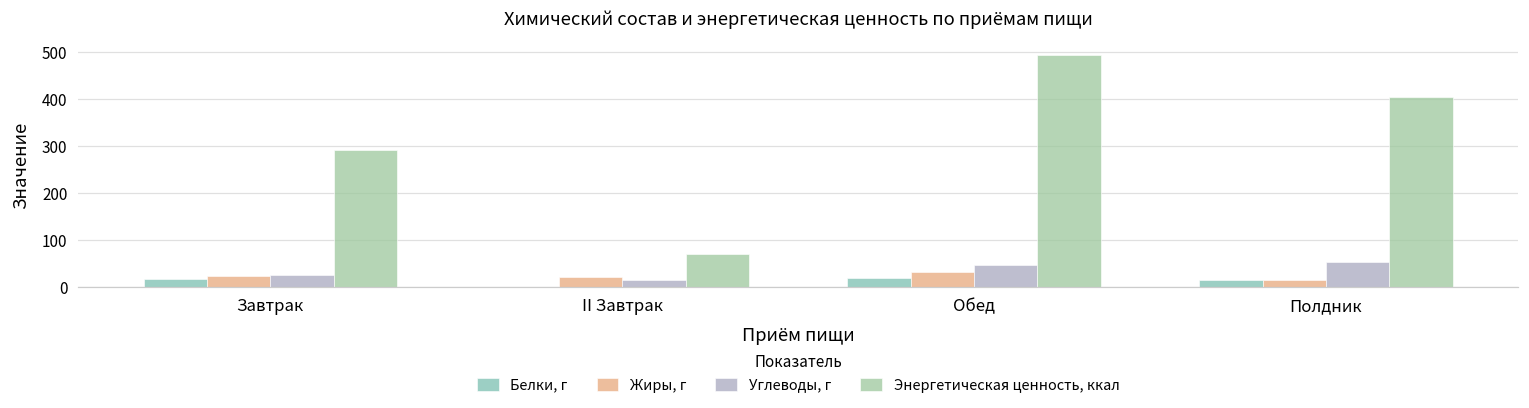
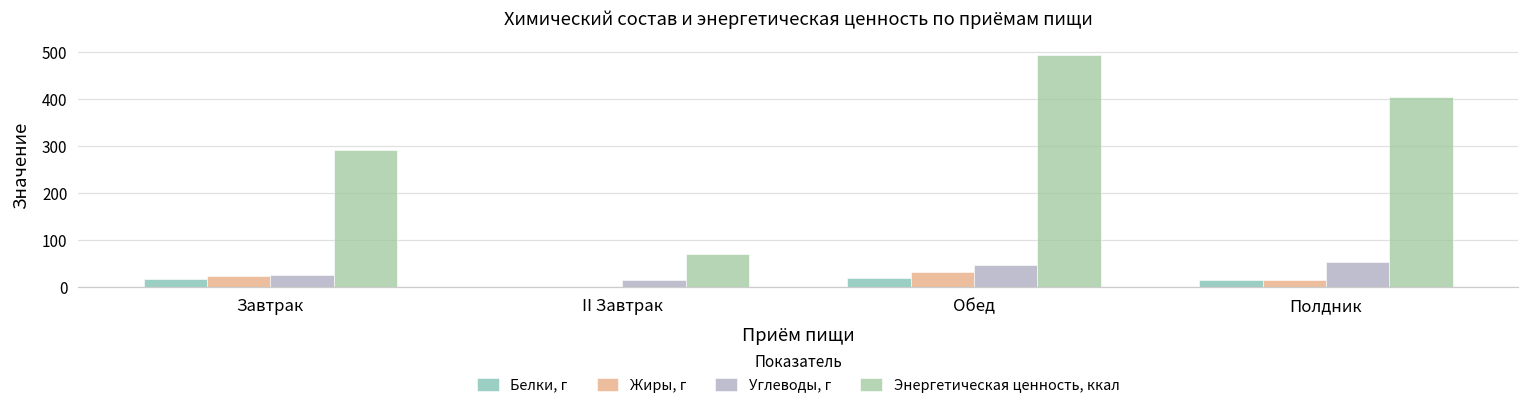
Жиры, г, II Завтрак: 20 -> 0
